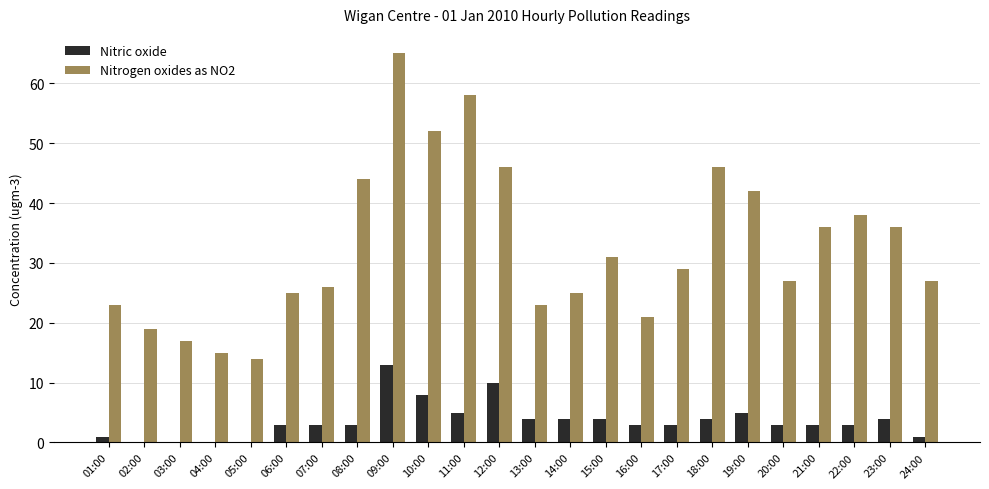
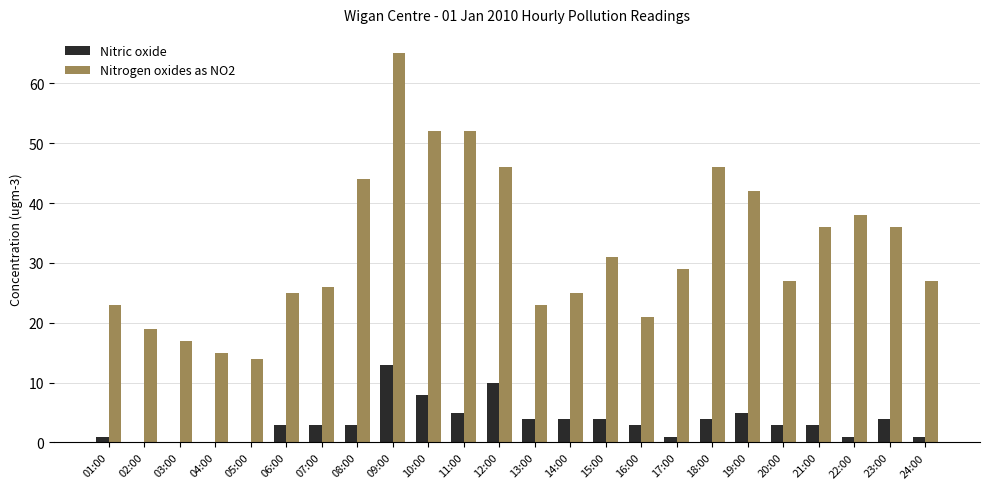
Nitrogen oxides as NO2, 11:00: 58 -> 52
Nitric oxide, 17:00: 3 -> 1
Nitric oxide, 22:00: 3 -> 1
